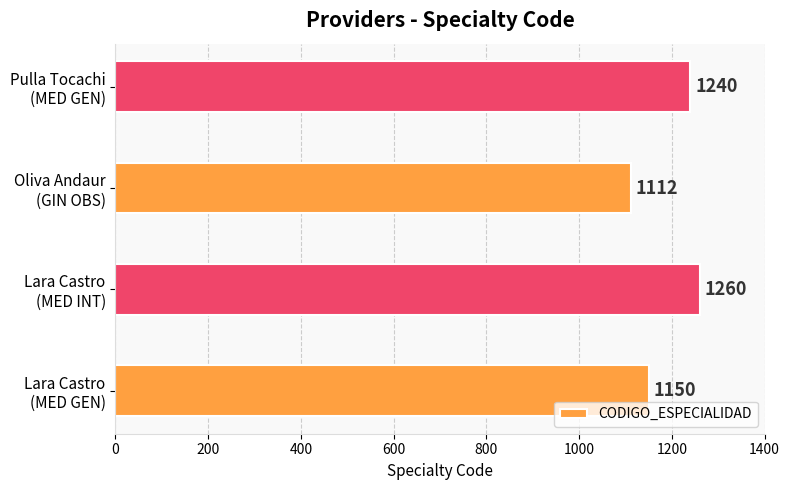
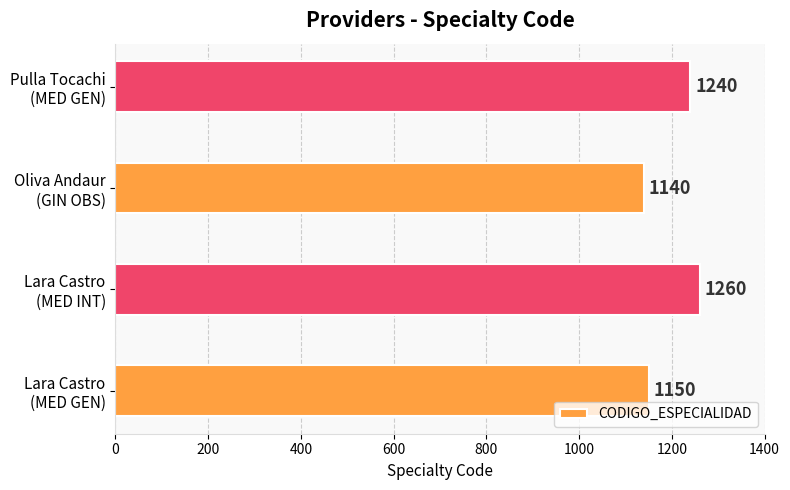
Oliva Andaur (GIN OBS): 1112 -> 1140
